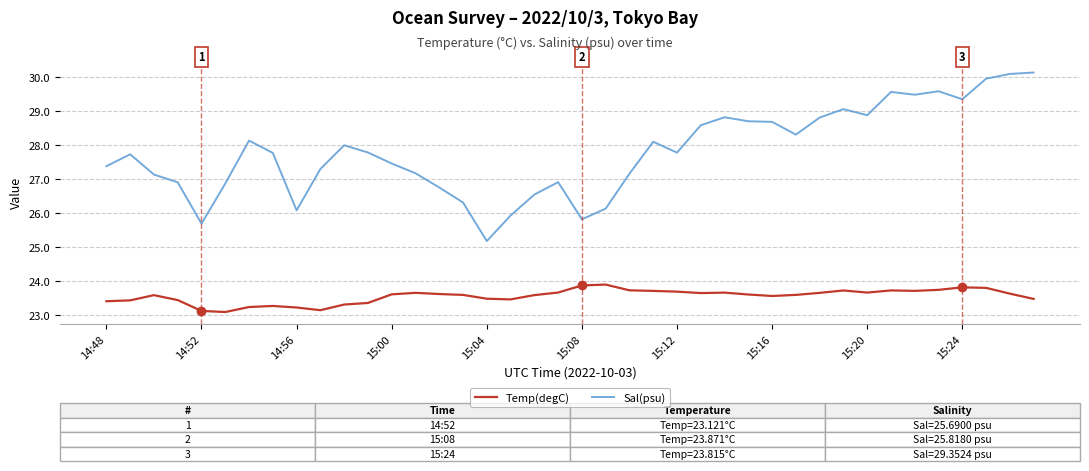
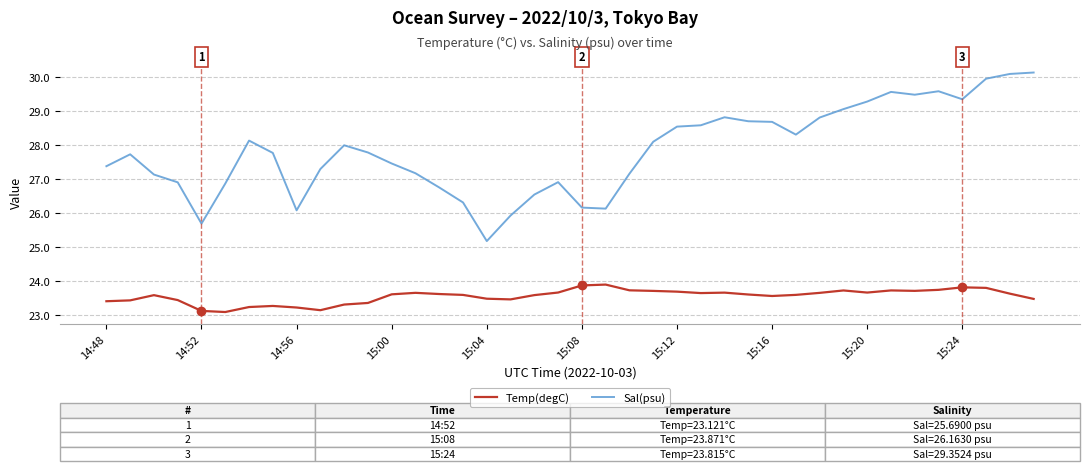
Sal(psu), 15:08: 25.8180 -> 26.1630
Sal(psu), 15:12: 27.8 -> 28.5
Sal(psu), 15:20: 28.9 -> 29.3
